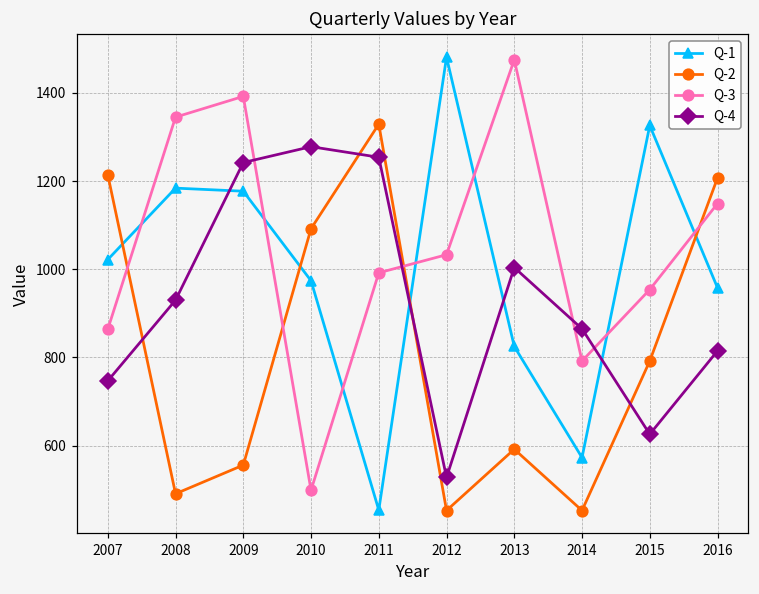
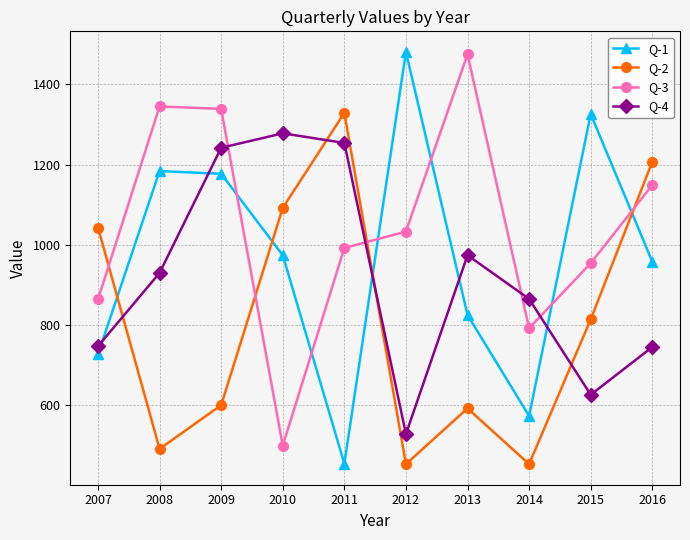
Q-1, 2007: 1020 -> 730
Q-2, 2007: 1210 -> 1040
Q-2, 2009: 560 -> 600
Q-3, 2009: 1390 -> 1340
Q-4, 2013: 1000 -> 970
Q-2, 2015: 790 -> 810
Q-4, 2016: 820 -> 750
